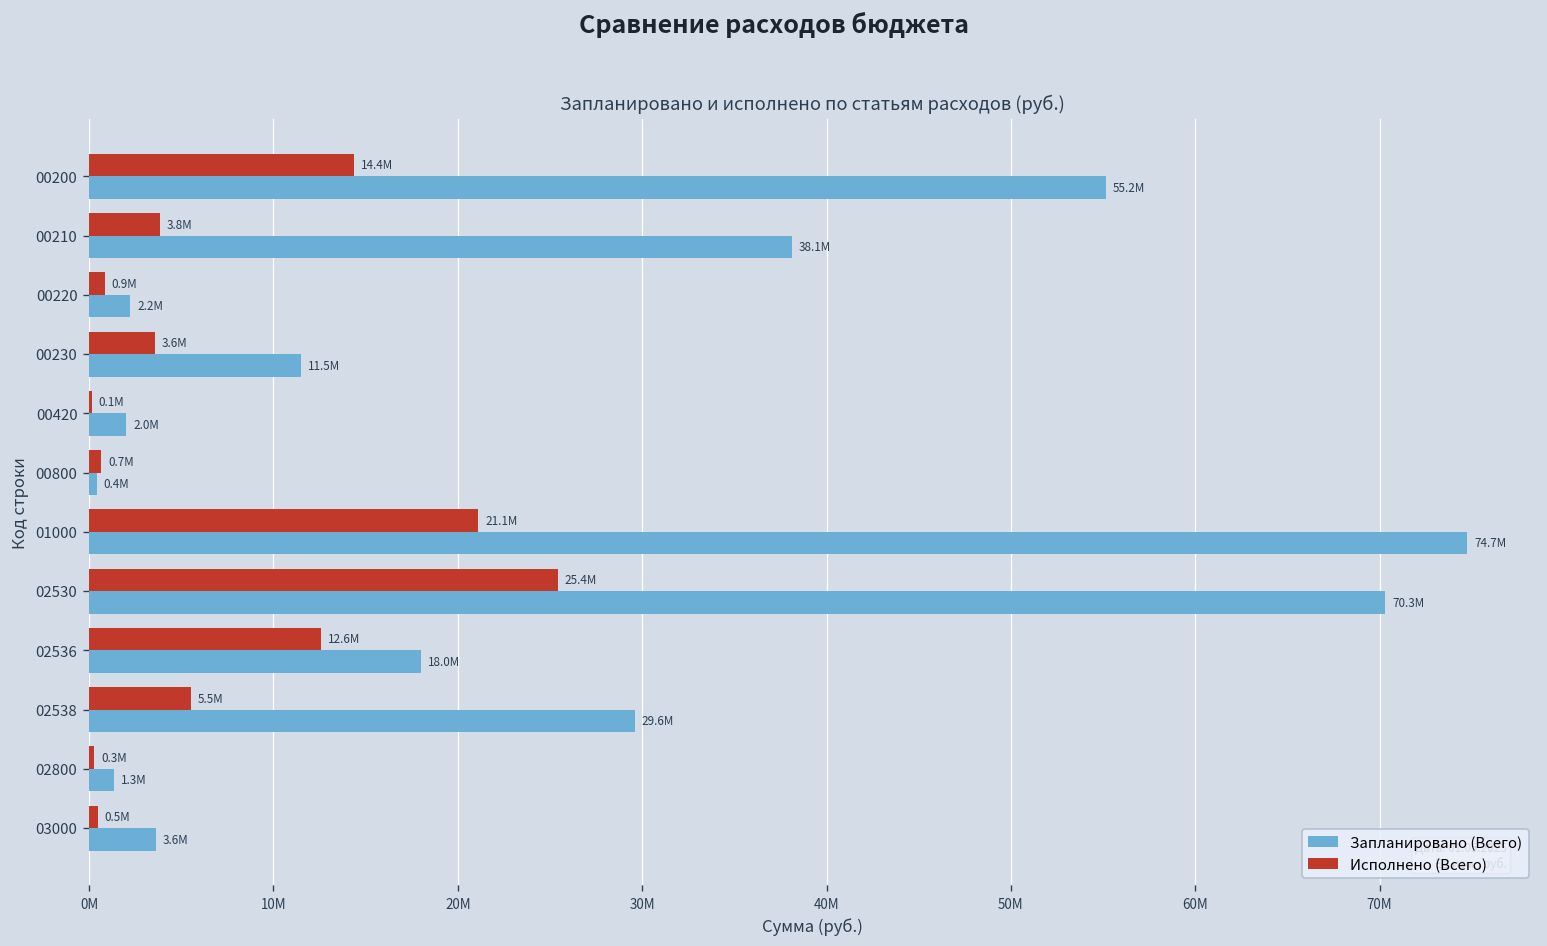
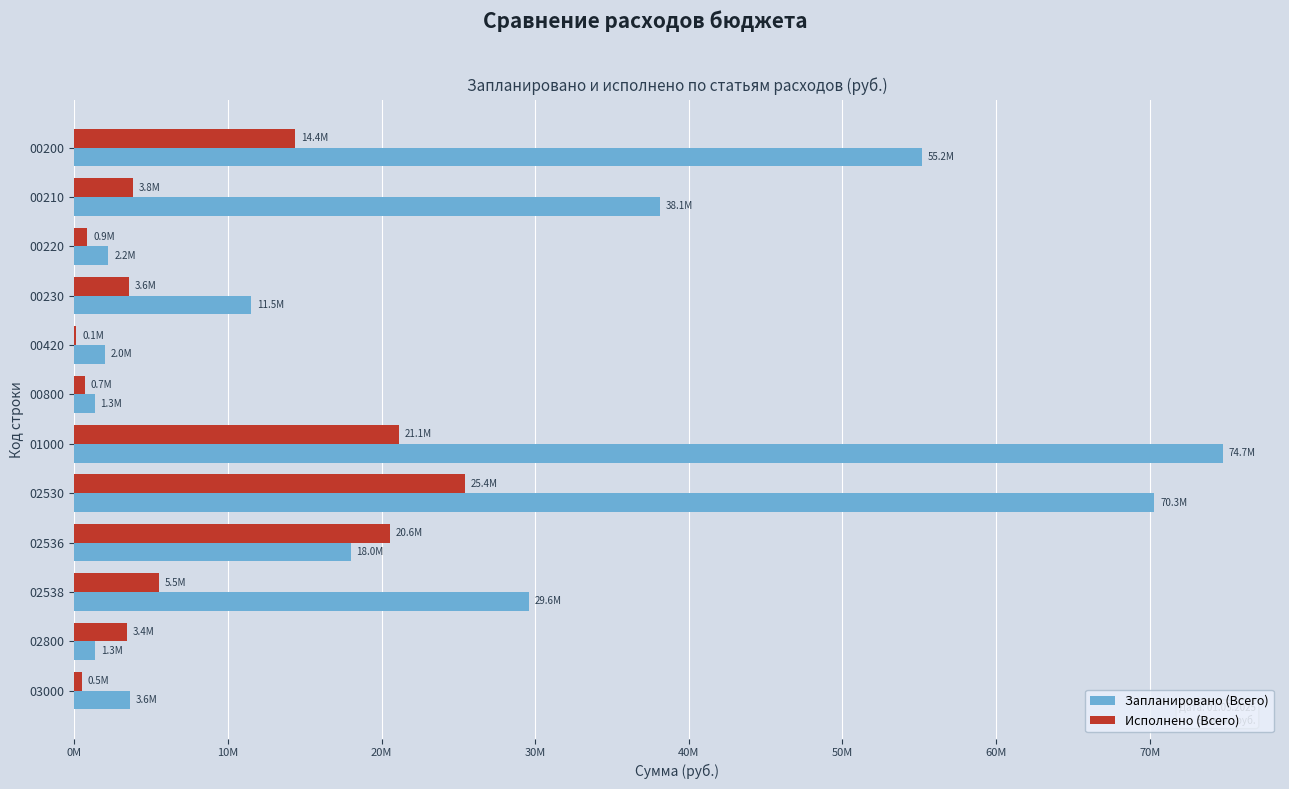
Запланировано (Всего), 00800: 0.4M -> 1.3M
Исполнено (Всего), 02536: 12.6M -> 20.6M
Исполнено (Всего), 02800: 0.3M -> 3.4M
